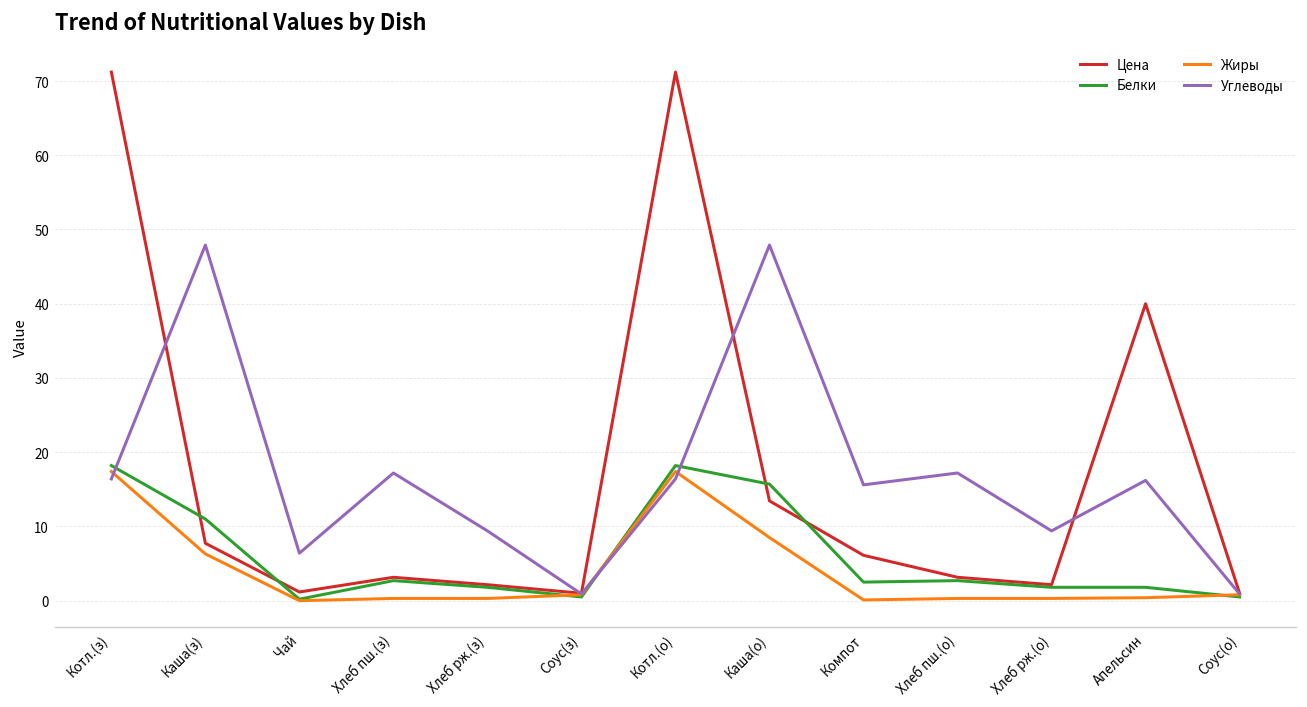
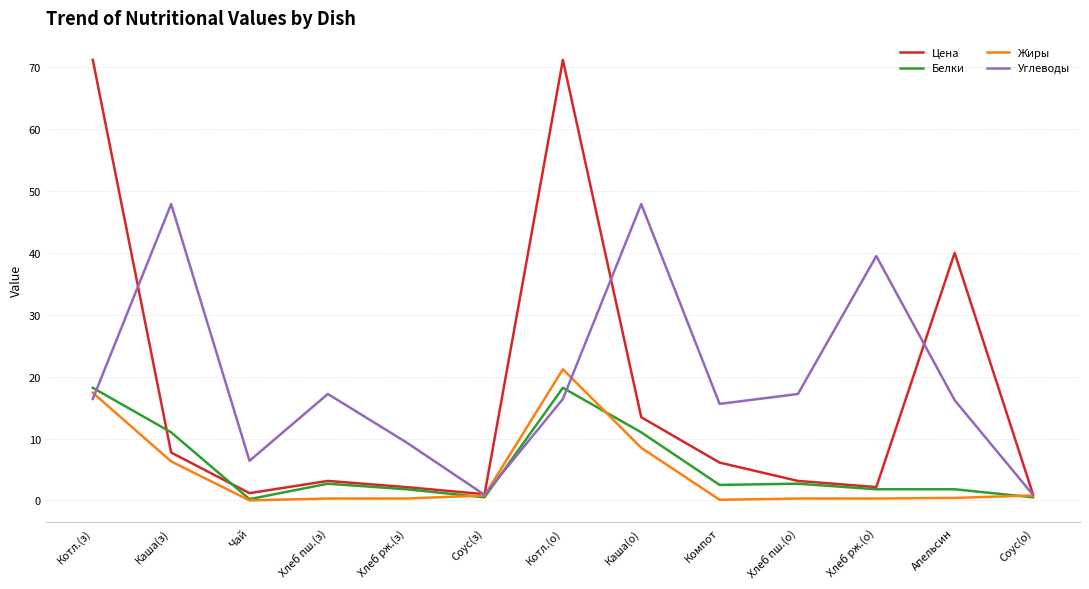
Жиры, Котл.(о): 17 -> 21
Белки, Каша(о): 16 -> 11
Углеводы, Хлеб рж.(о): 9 -> 40
